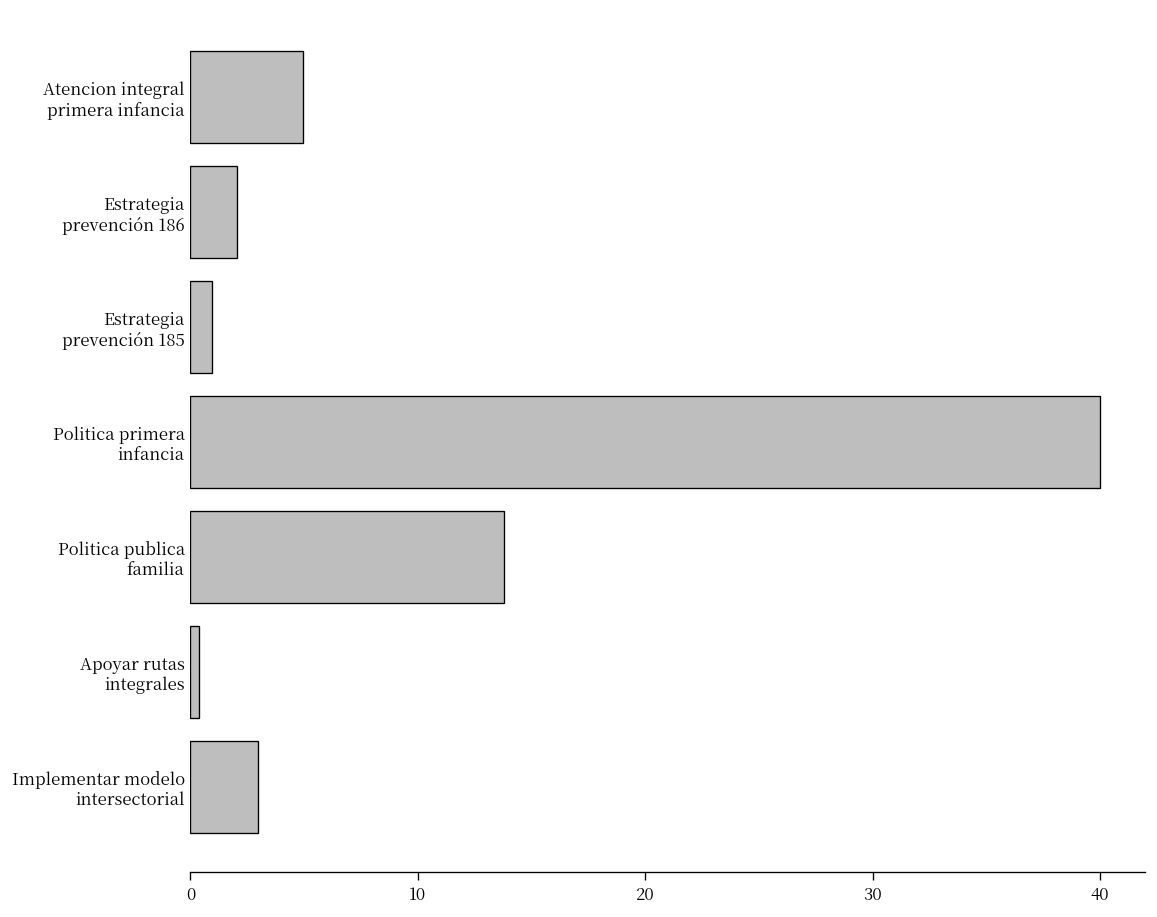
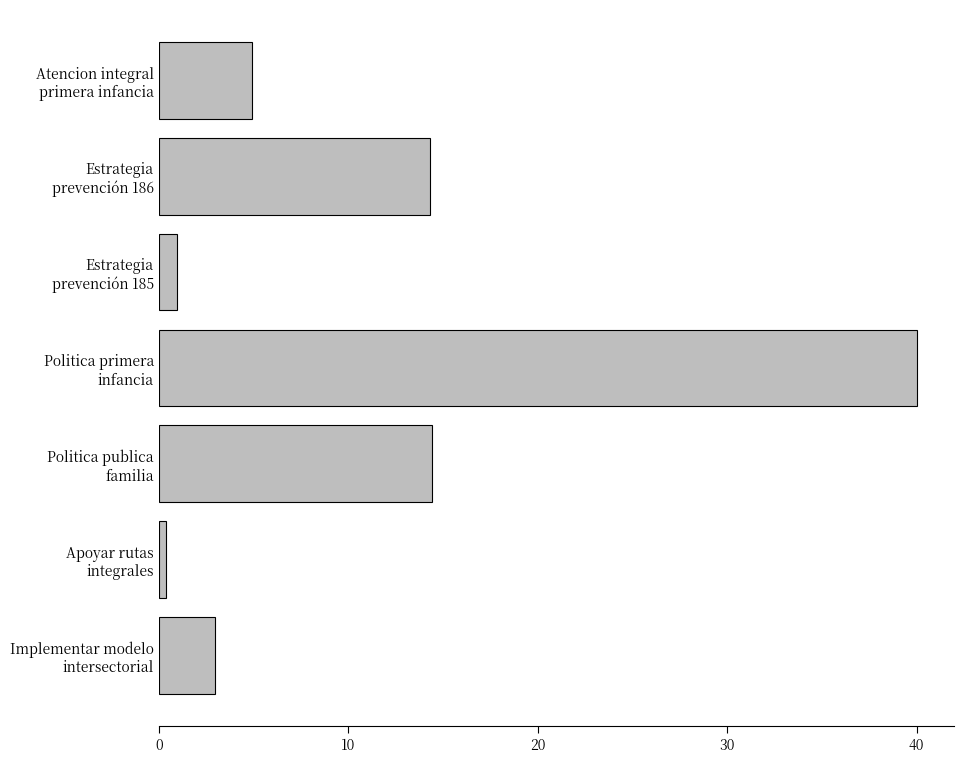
Estrategia prevención 186: 2.0 -> 14.3
Politica publica familia: 13.8 -> 14.4
